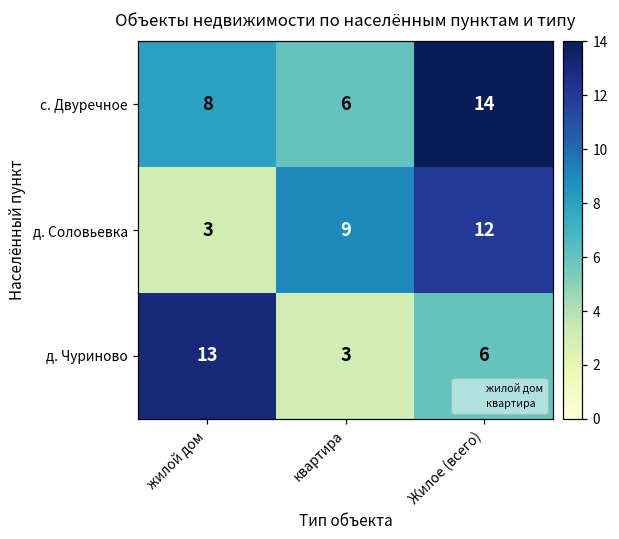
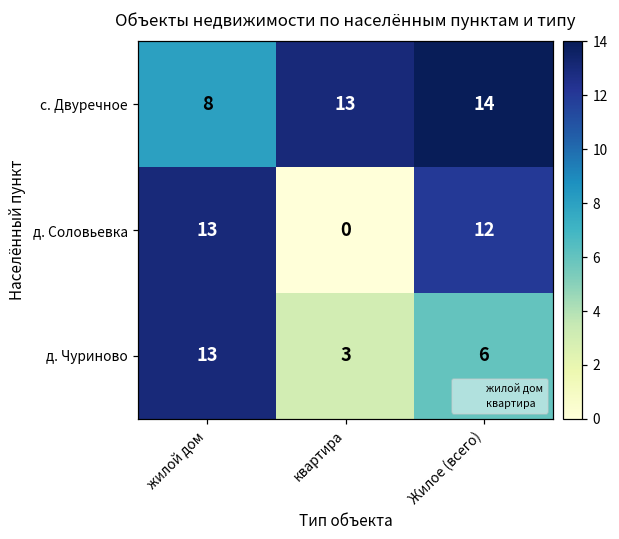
с. Двуречное, квартира: 6 -> 13
д. Соловьевка, жилой дом: 3 -> 13
д. Соловьевка, квартира: 9 -> 0
